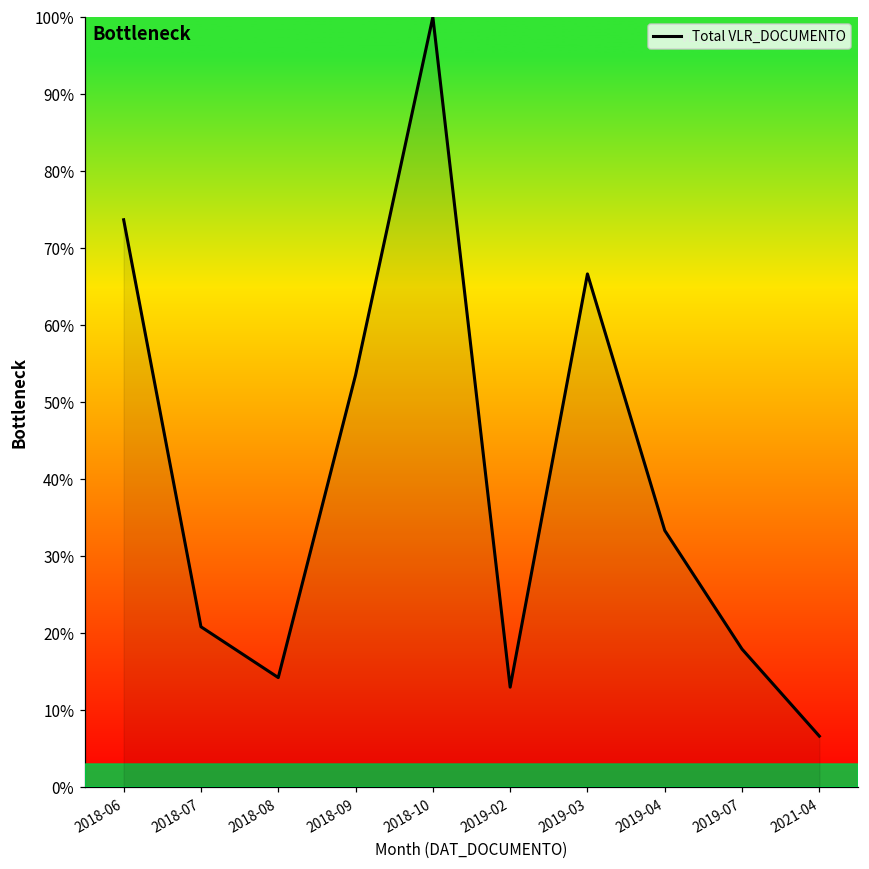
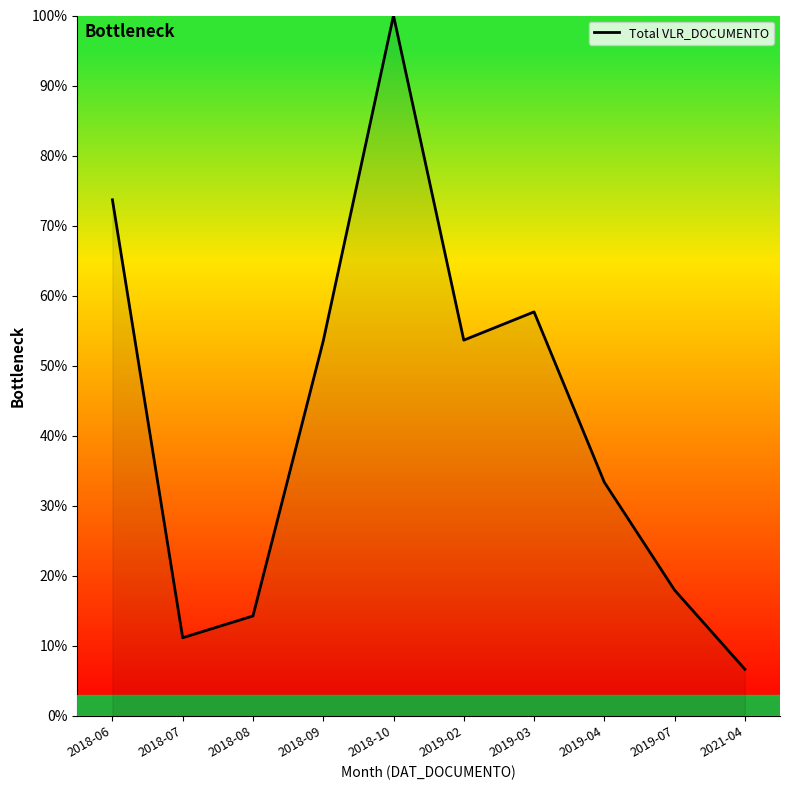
2018-07: 21% -> 11%
2019-02: 13% -> 54%
2019-03: 67% -> 58%
